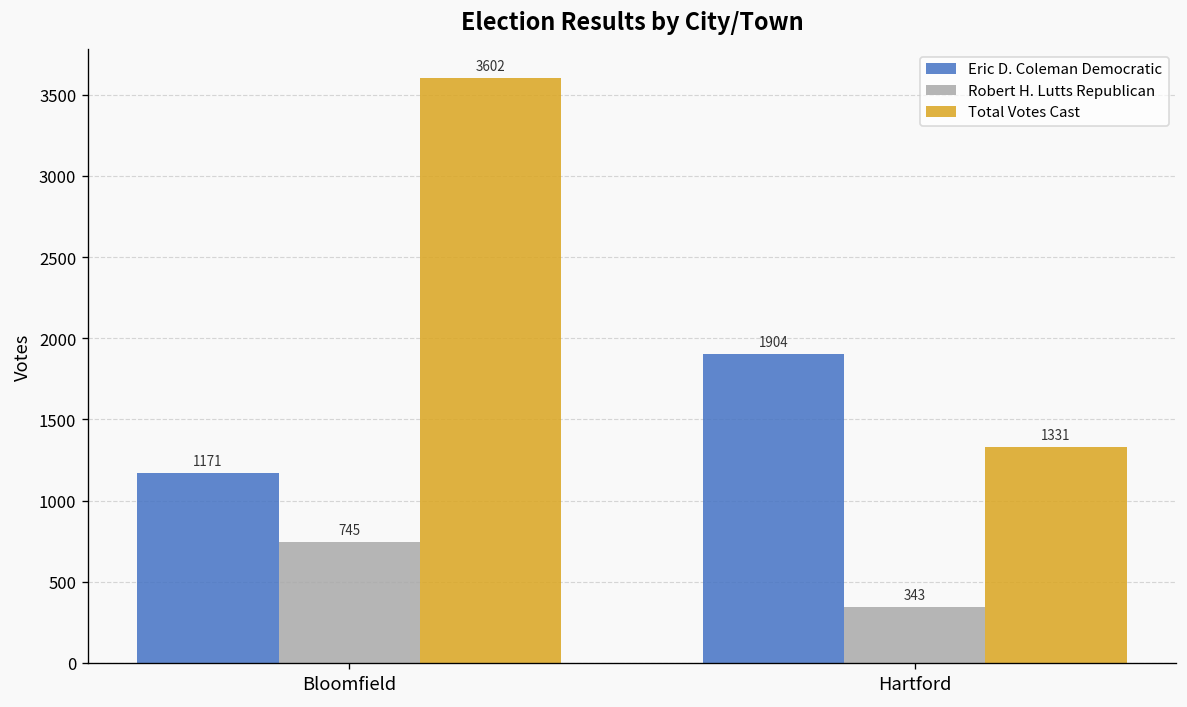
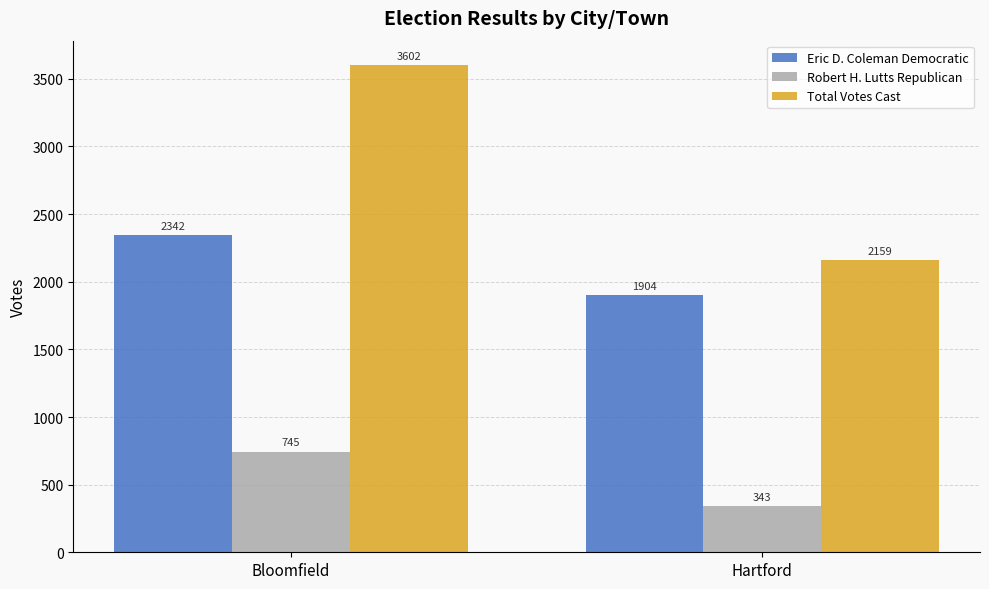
Eric D. Coleman Democratic, Bloomfield: 1171 -> 2342
Total Votes Cast, Hartford: 1331 -> 2159
